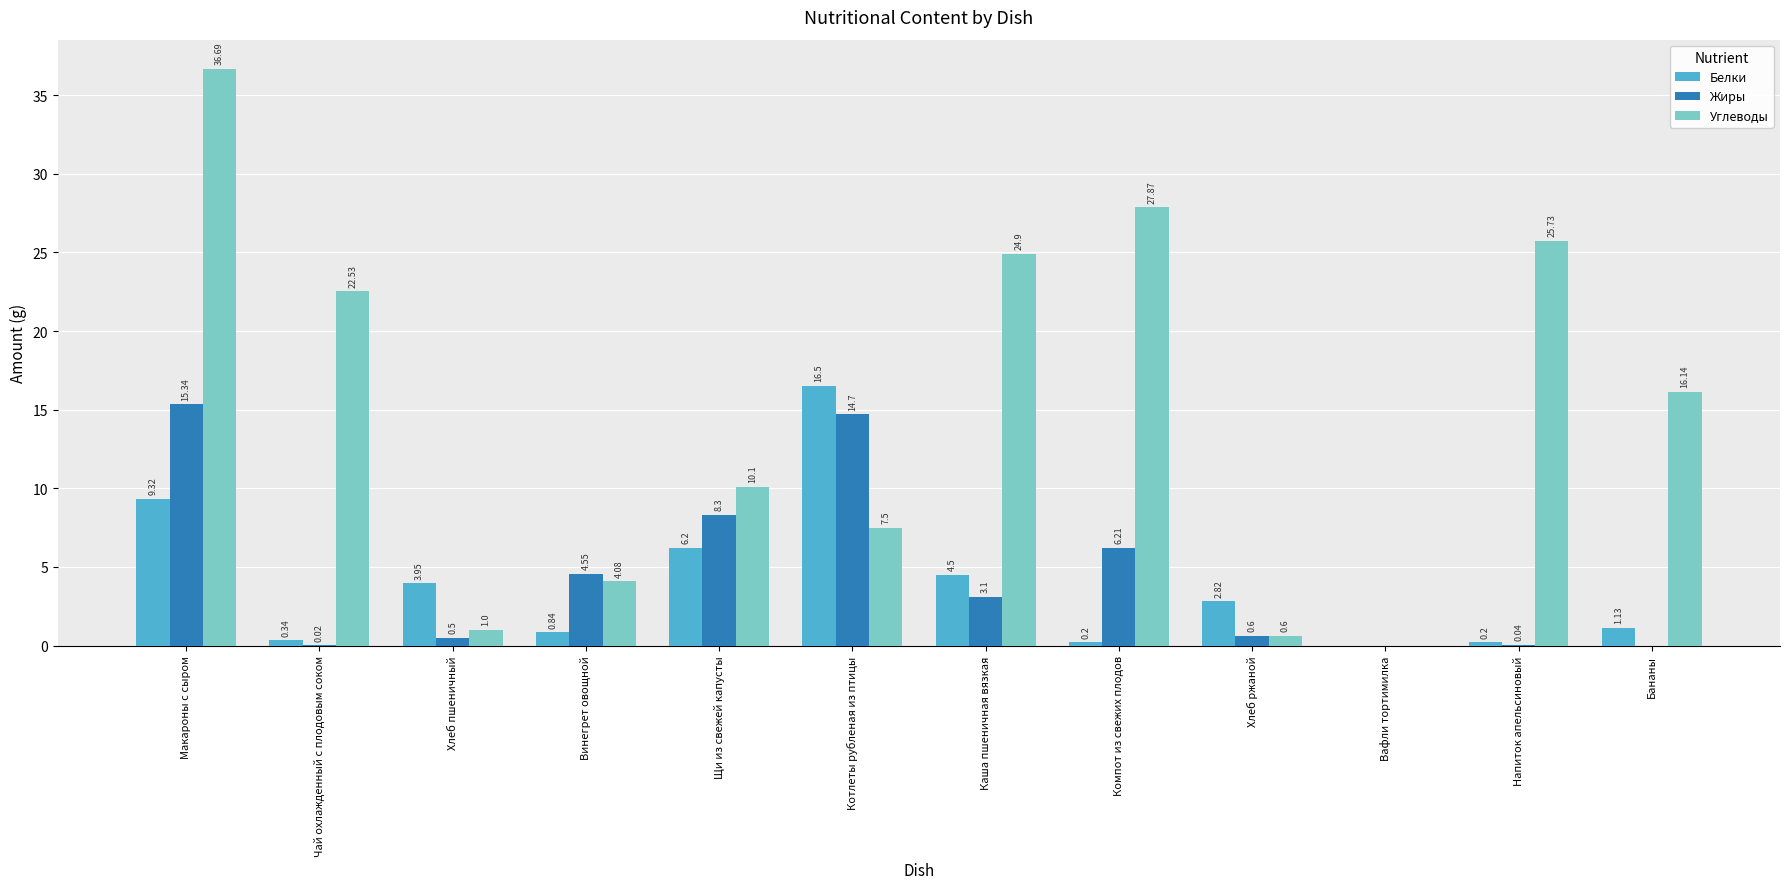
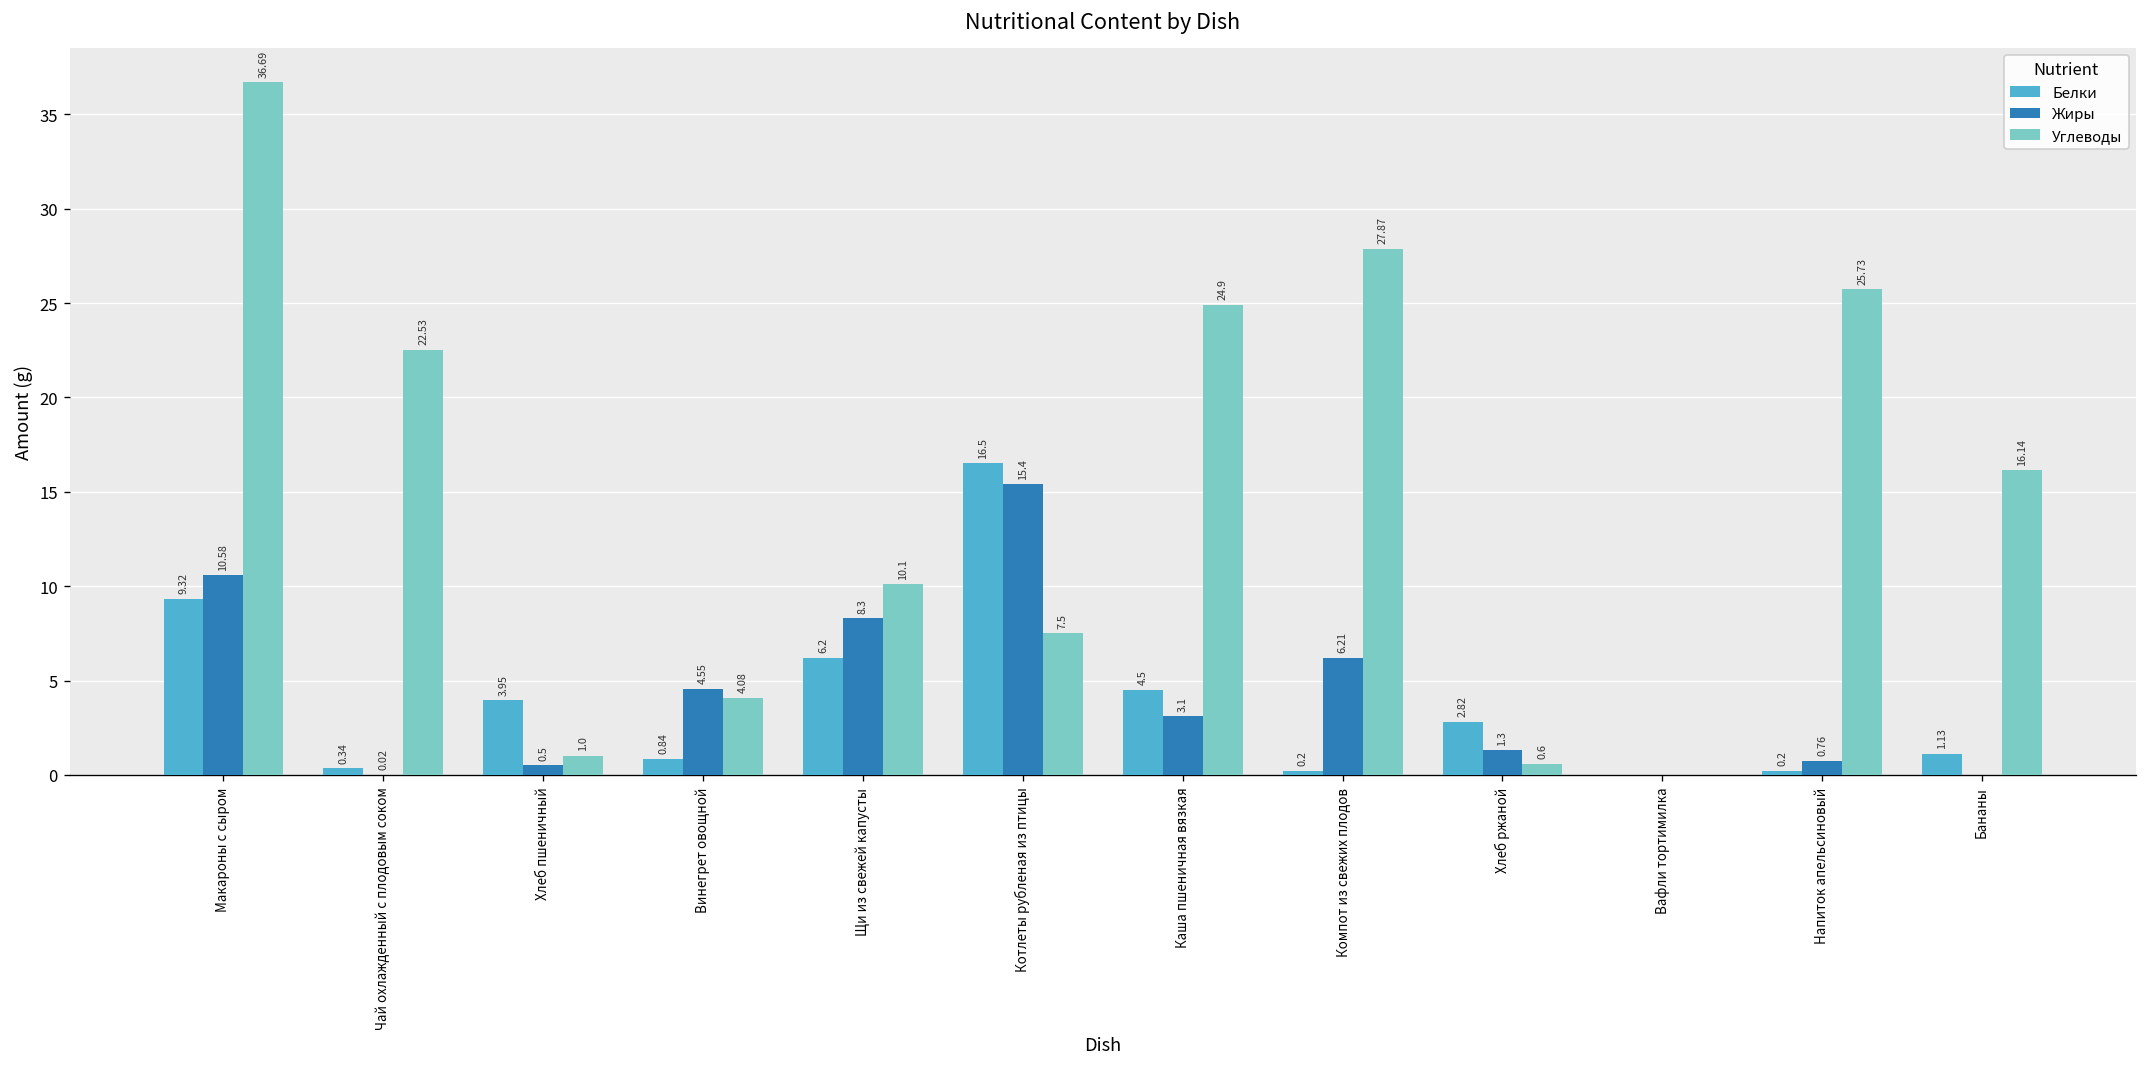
Жиры, Макароны с сыром: 15.34 -> 10.58
Жиры, Котлеты рубленая из птицы: 14.7 -> 15.4
Жиры, Хлеб ржаной: 0.6 -> 1.3
Жиры, Напиток апельсиновый: 0.04 -> 0.76
